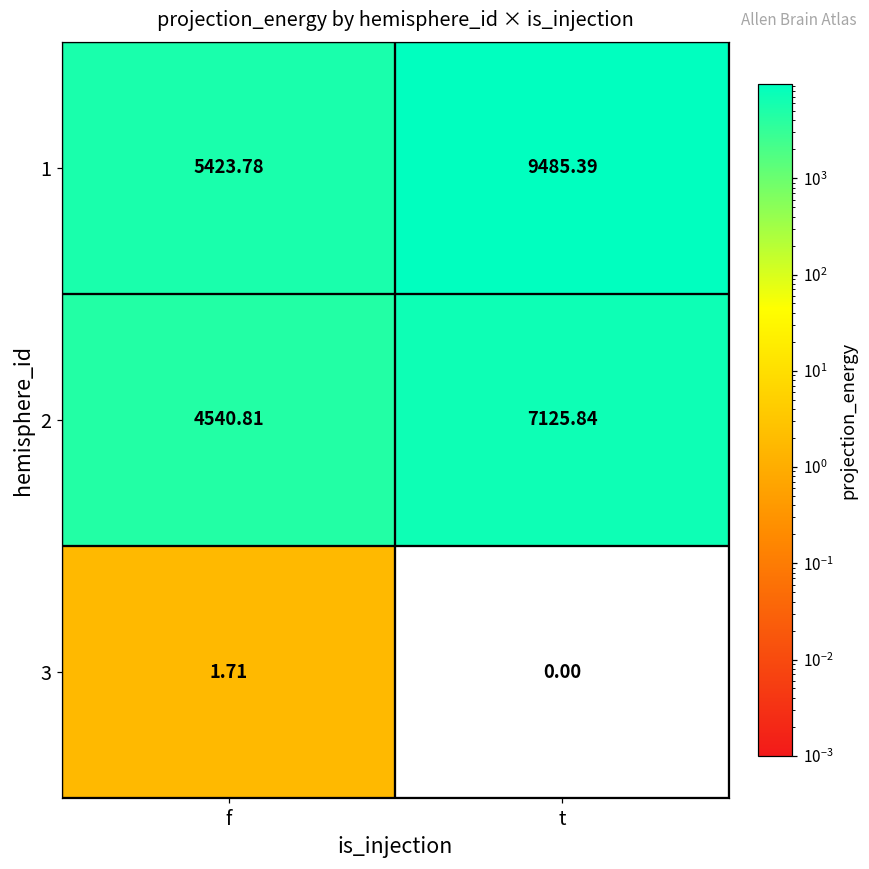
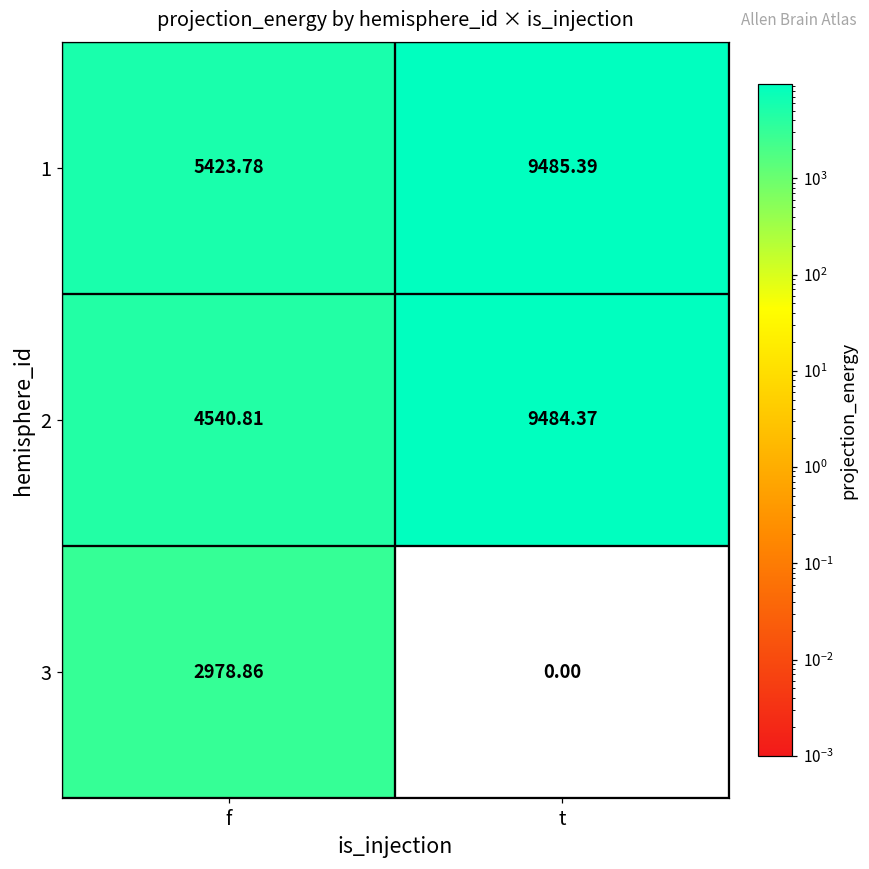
2, t: 7125.84 -> 9484.37
3, f: 1.71 -> 2978.86
